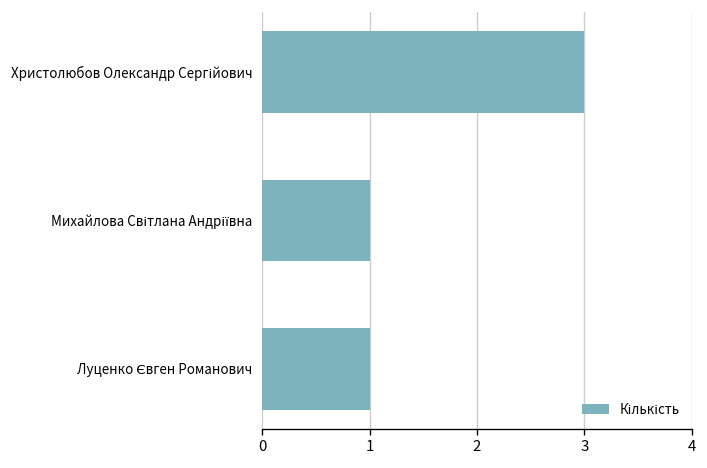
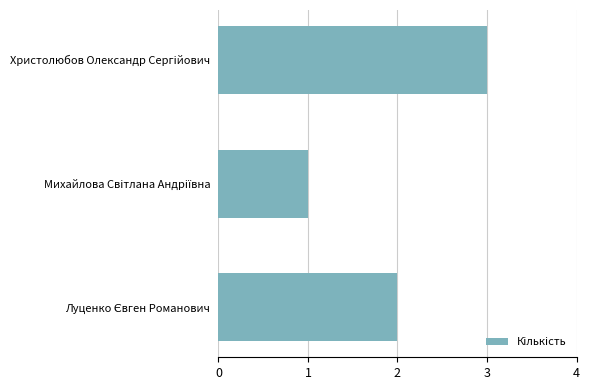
Луценко Євген Романович: 1 -> 2
